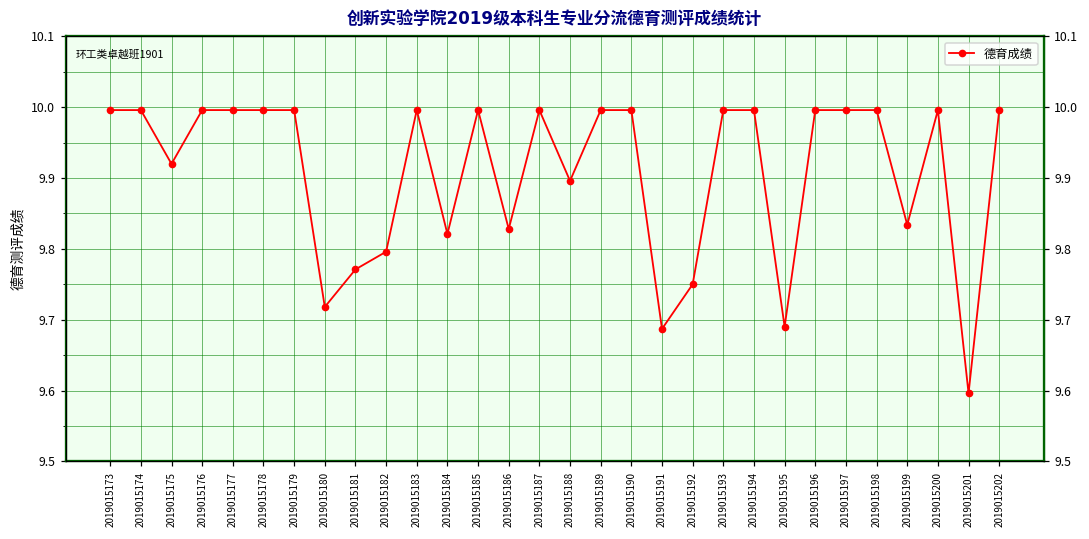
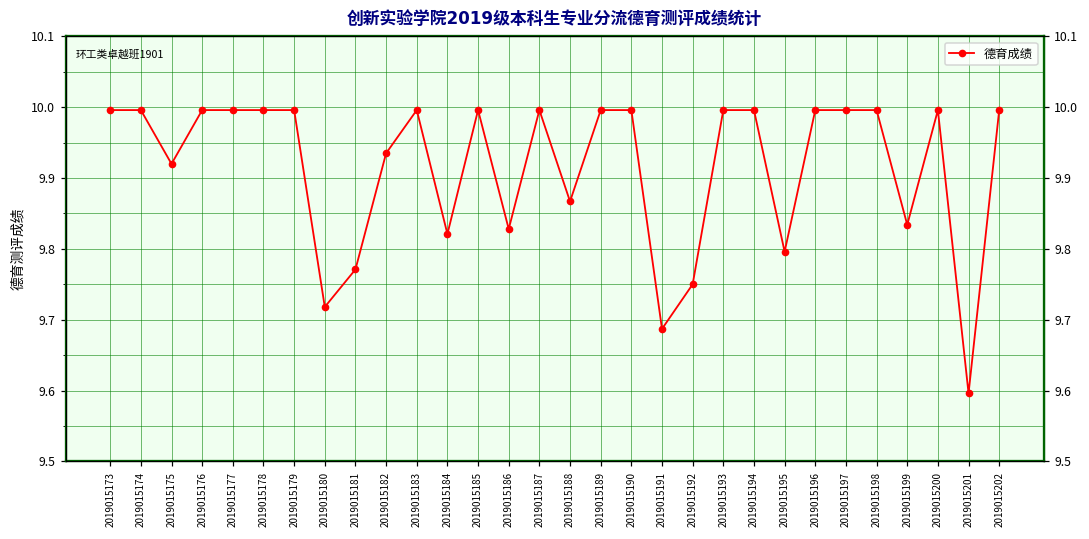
2019015182: 9.80 -> 9.94
2019015188: 9.90 -> 9.87
2019015195: 9.69 -> 9.80
